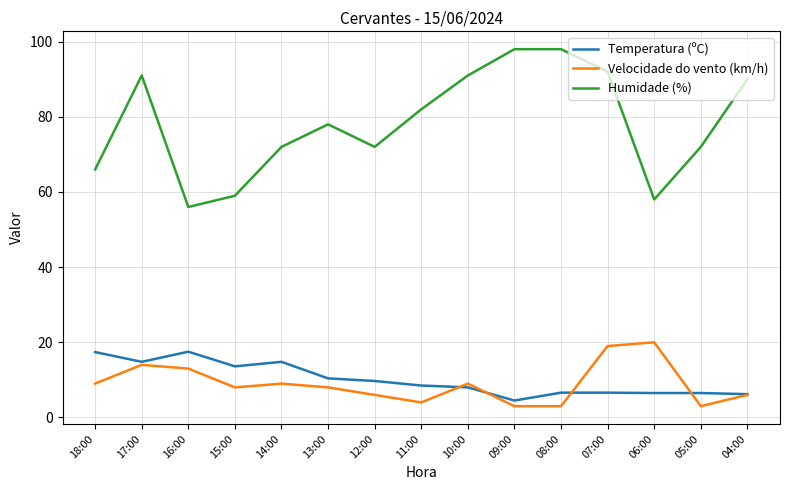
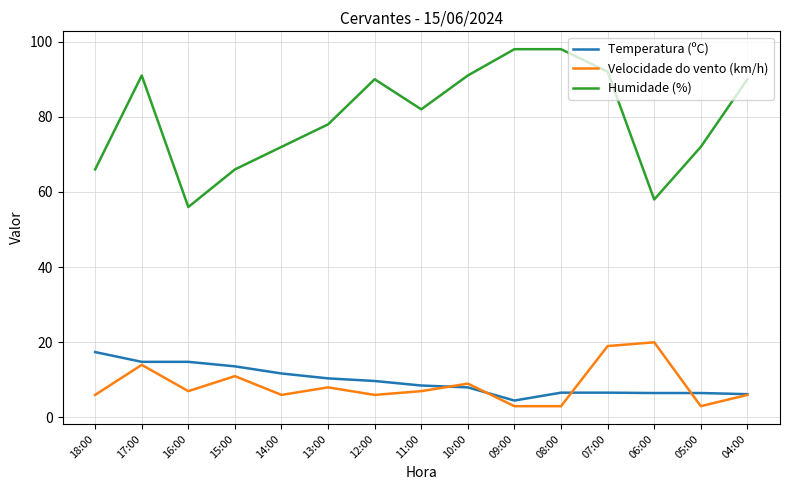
Velocidade do vento (km/h), 18:00: 9 -> 6
Temperatura (ºC), 16:00: 18 -> 15
Velocidade do vento (km/h), 16:00: 13 -> 7
Velocidade do vento (km/h), 15:00: 8 -> 11
Humidade (%), 15:00: 59 -> 66
Temperatura (ºC), 14:00: 15 -> 12
Velocidade do vento (km/h), 14:00: 9 -> 6
Humidade (%), 12:00: 72 -> 90
Velocidade do vento (km/h), 11:00: 4 -> 7
